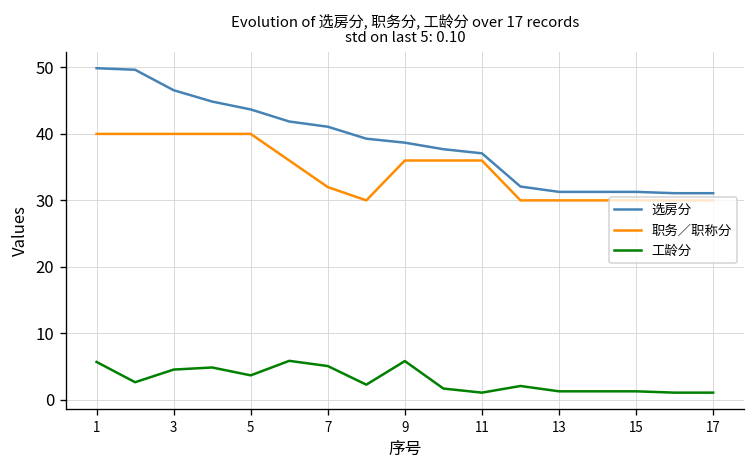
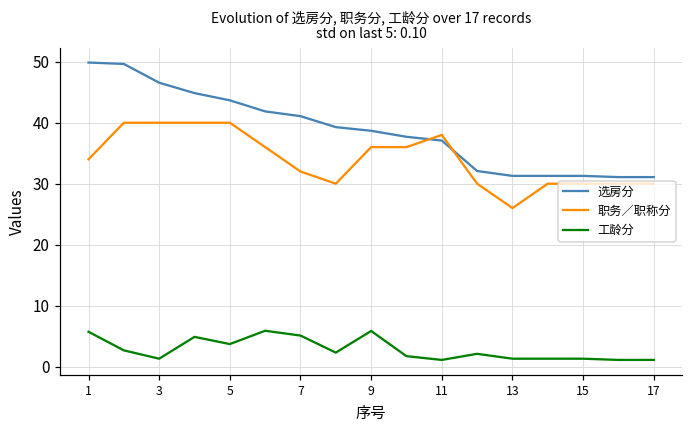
职务／职称分, 1: 40 -> 34
工龄分, 3: 5 -> 1
职务／职称分, 11: 36 -> 38
职务／职称分, 13: 30 -> 26
